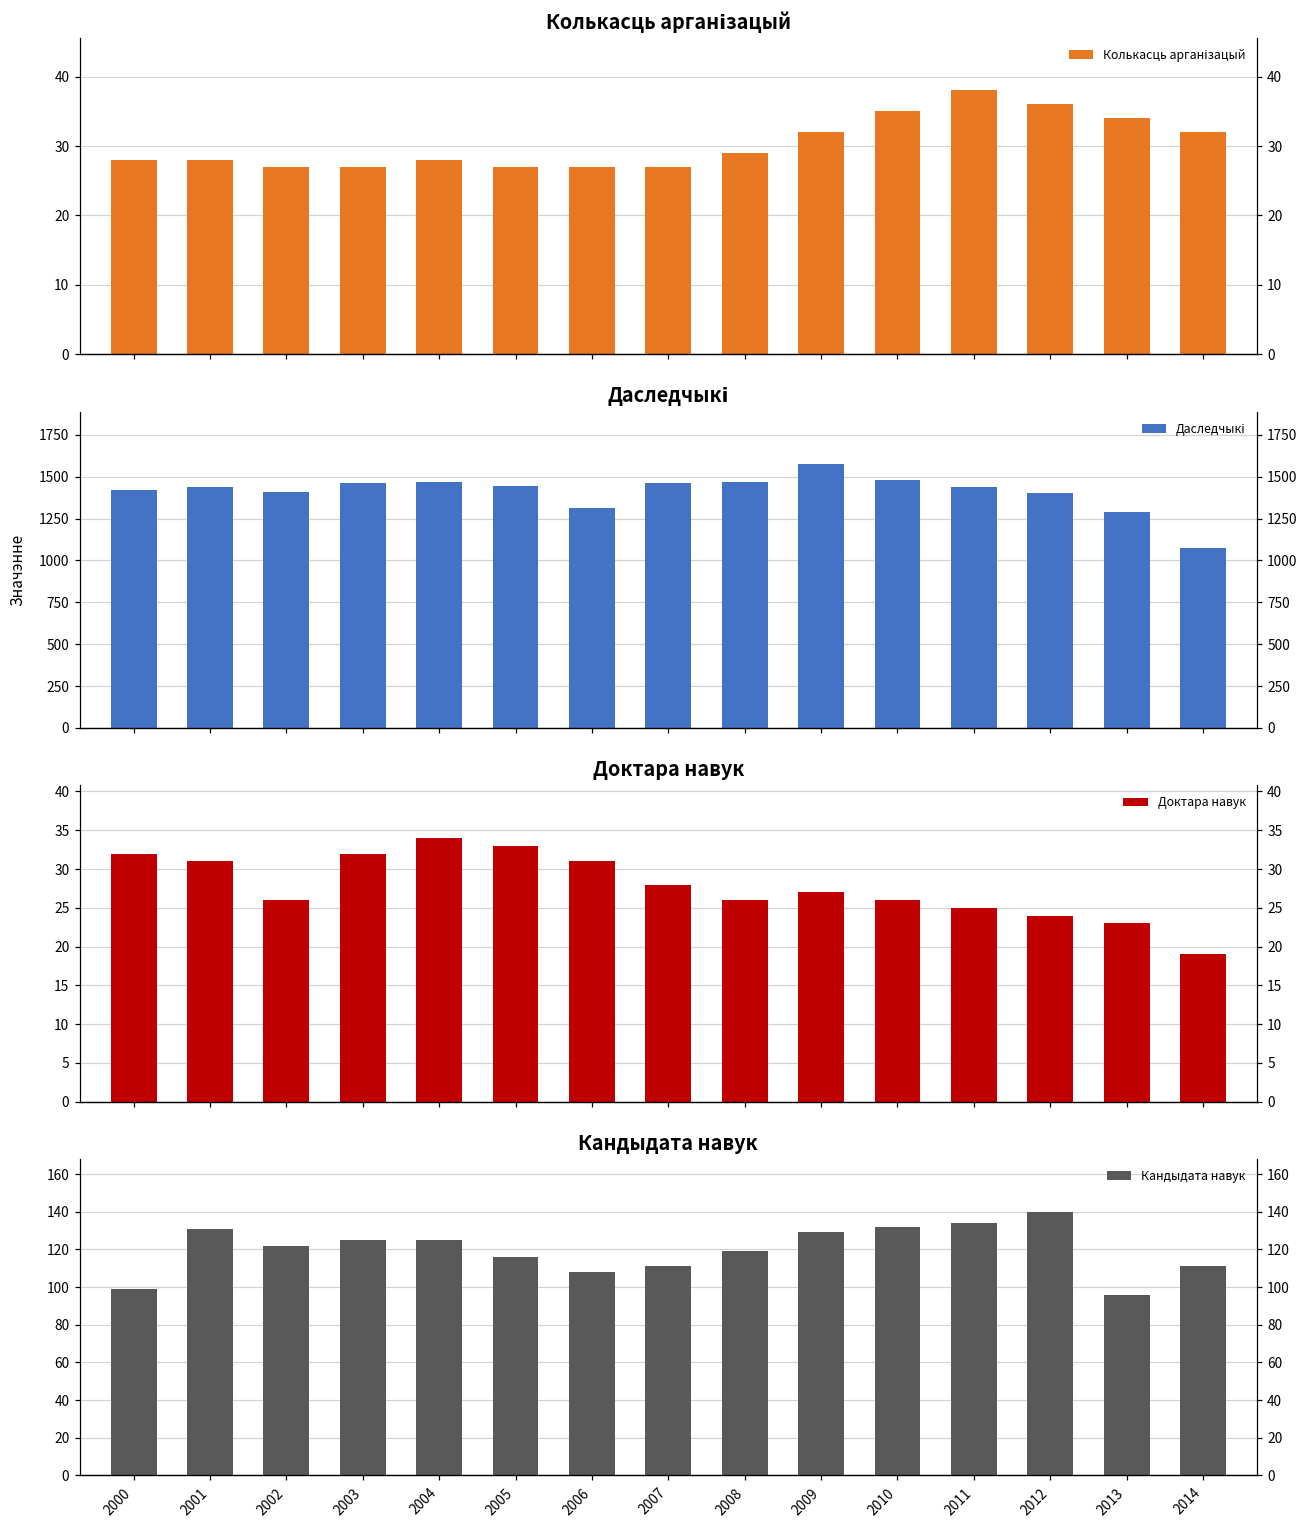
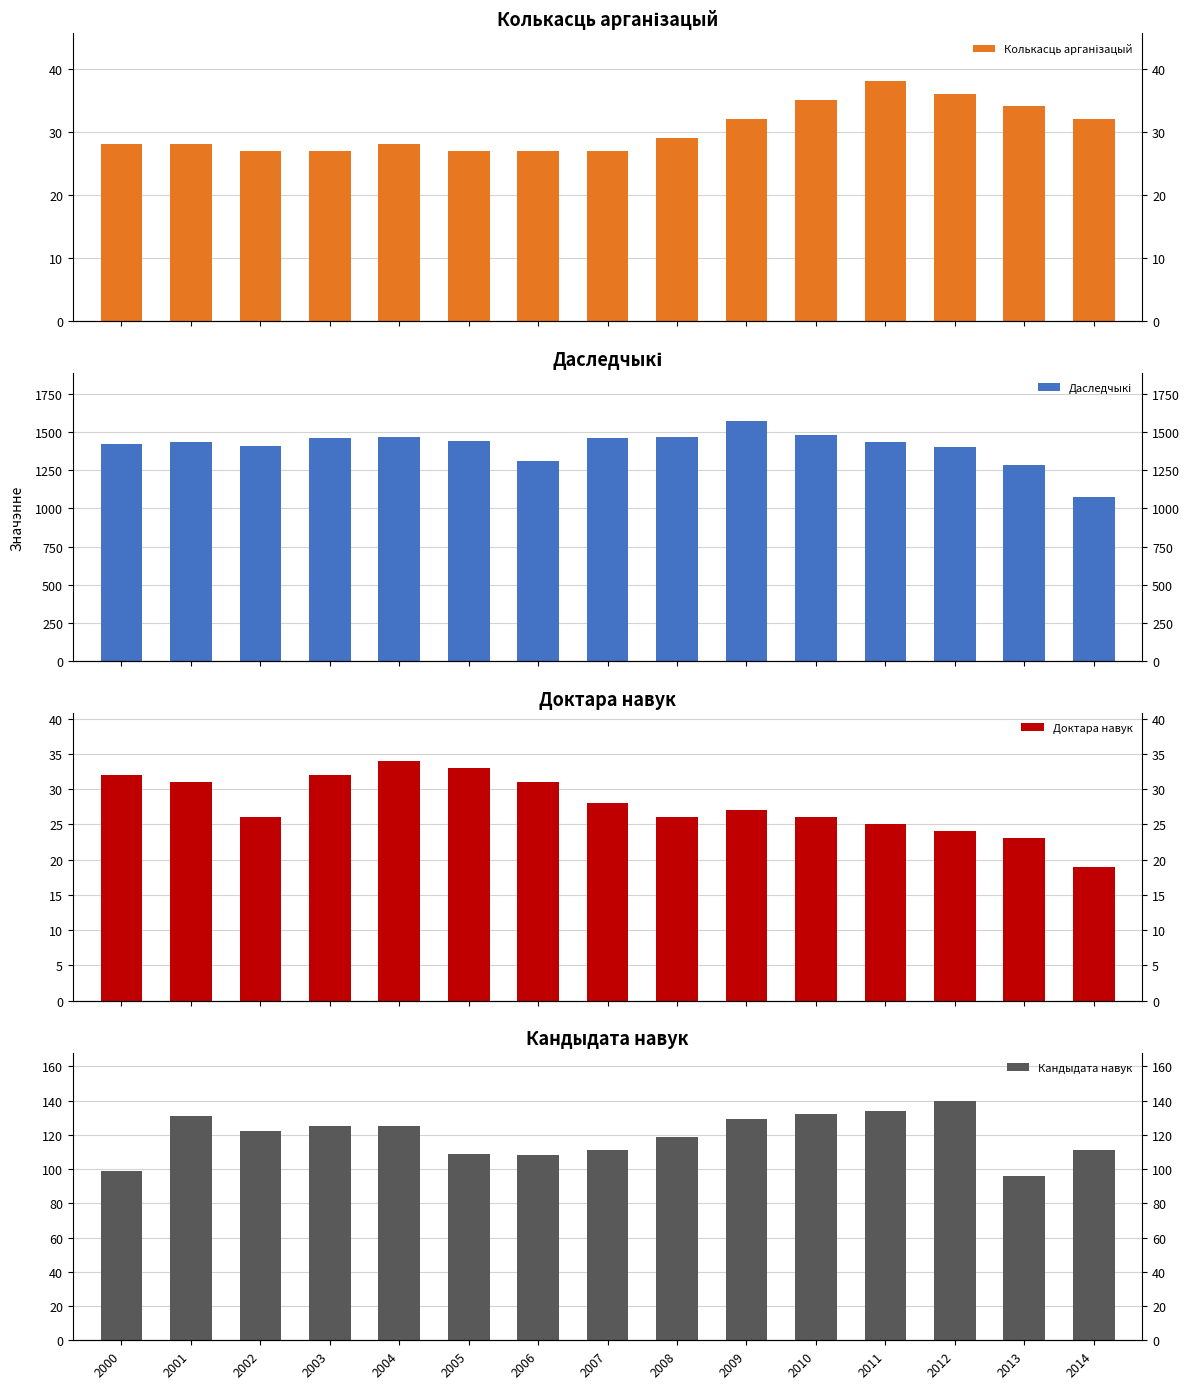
Кандыдата навук, 2005: 116 -> 109
